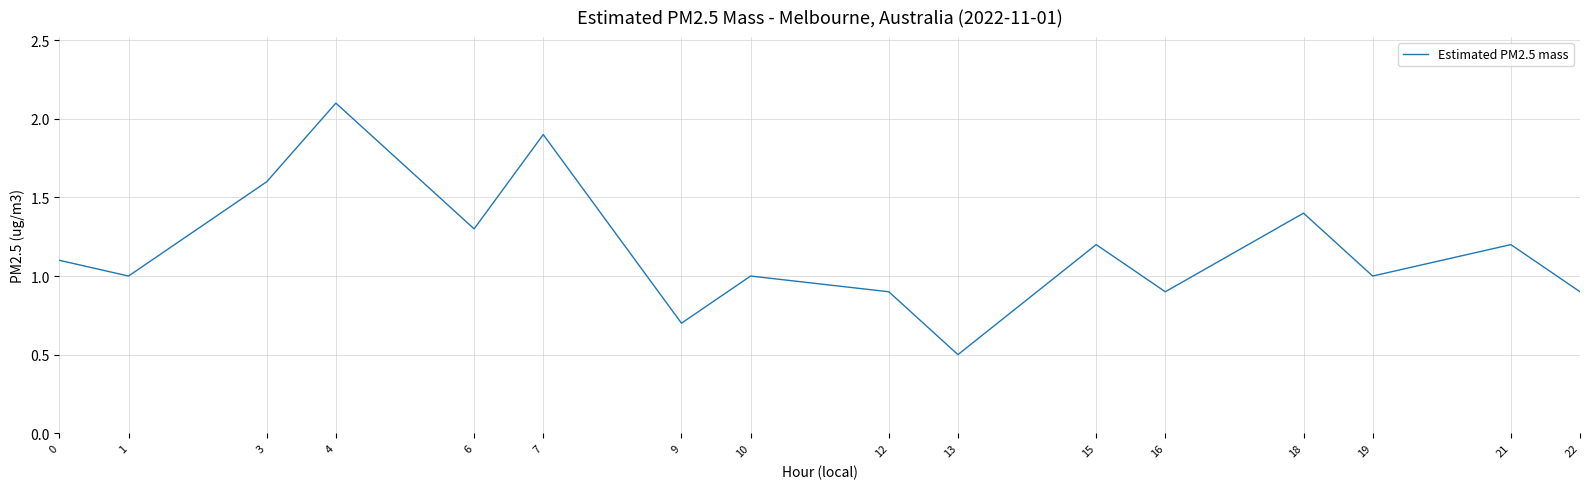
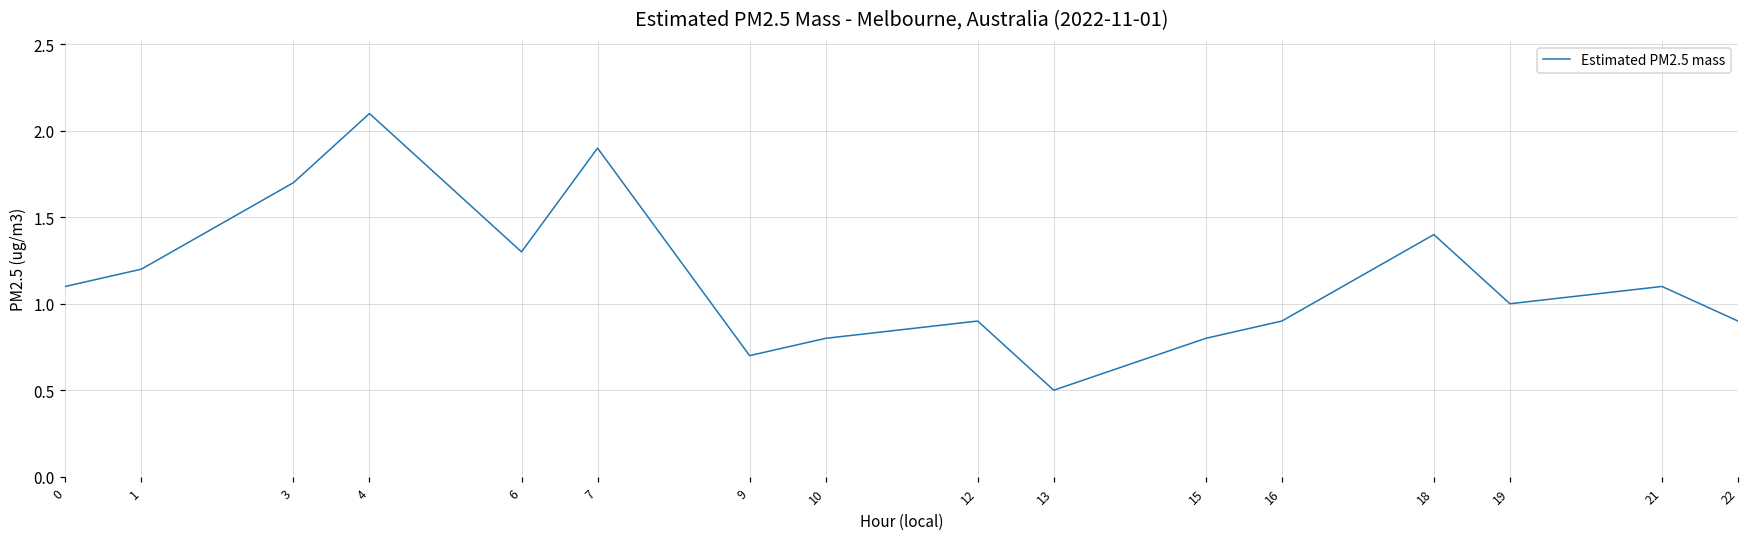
1: 1.0 -> 1.2
3: 1.6 -> 1.7
10: 1.0 -> 0.8
15: 1.2 -> 0.8
21: 1.2 -> 1.1
